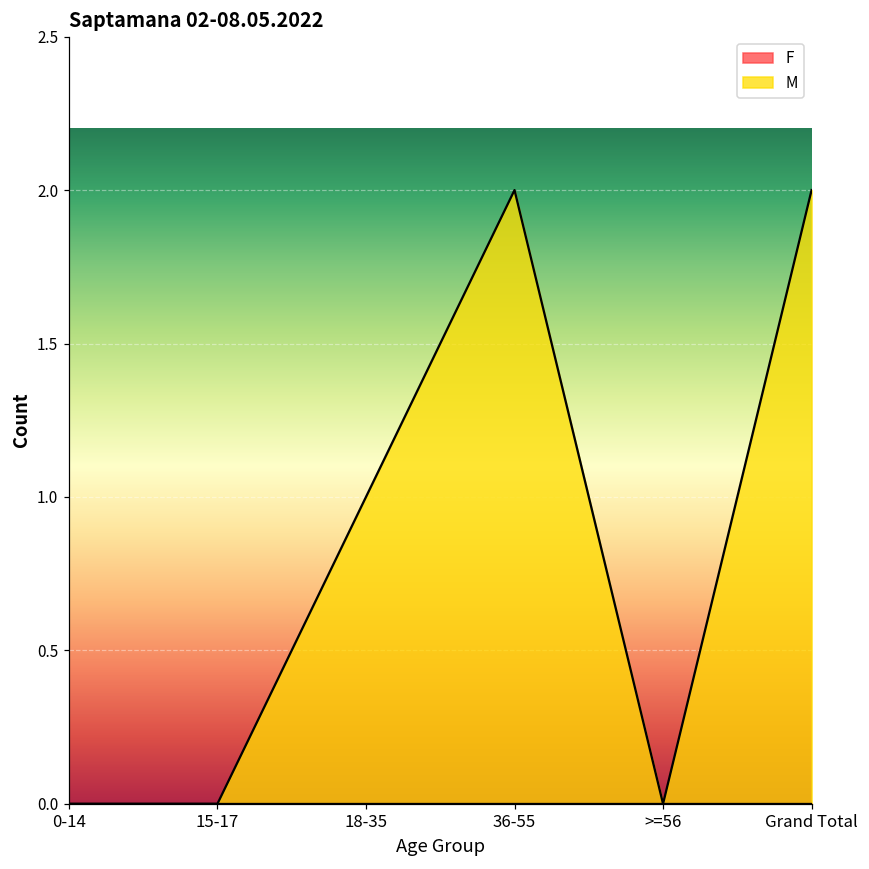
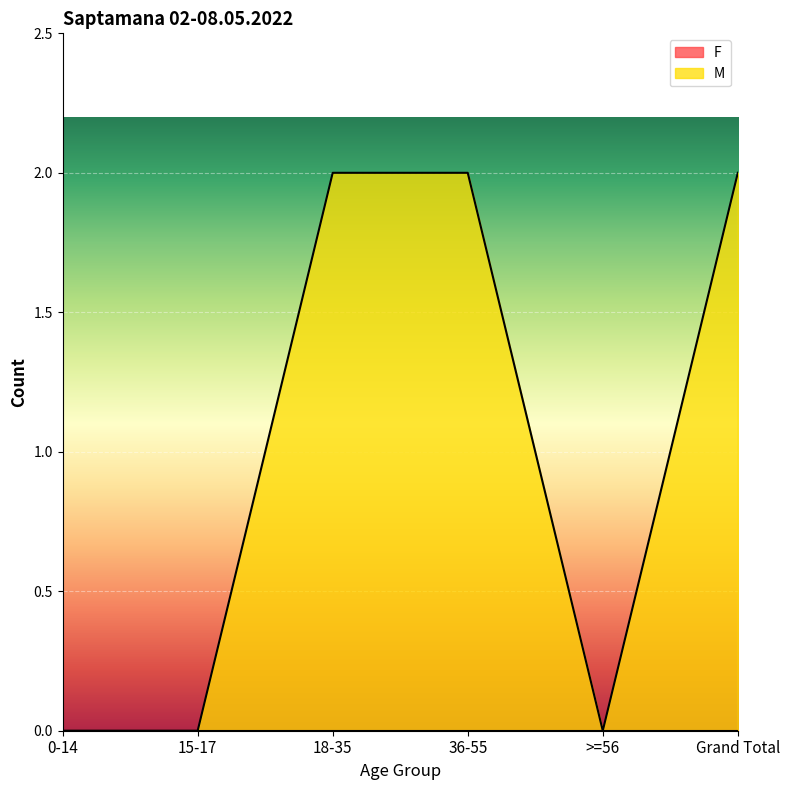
M, 18-35: 1 -> 2
